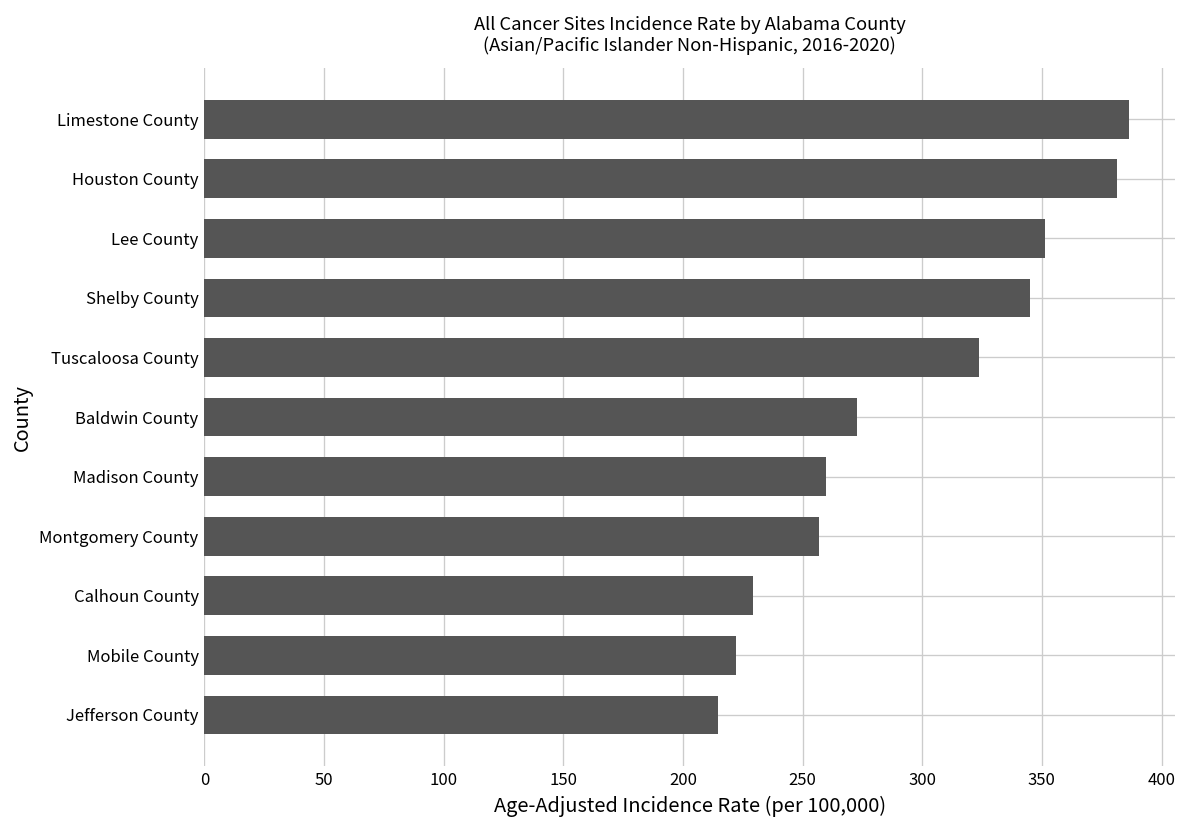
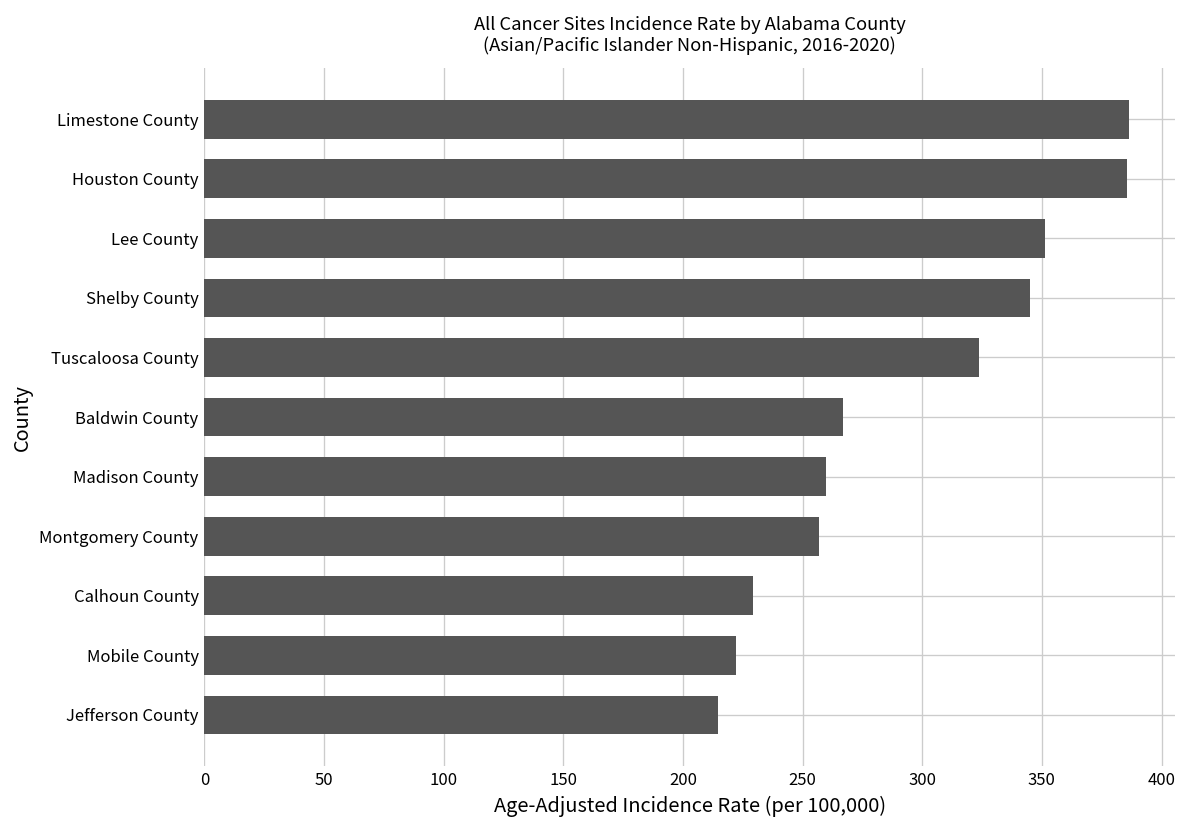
Houston County: 381 -> 386
Baldwin County: 273 -> 267
